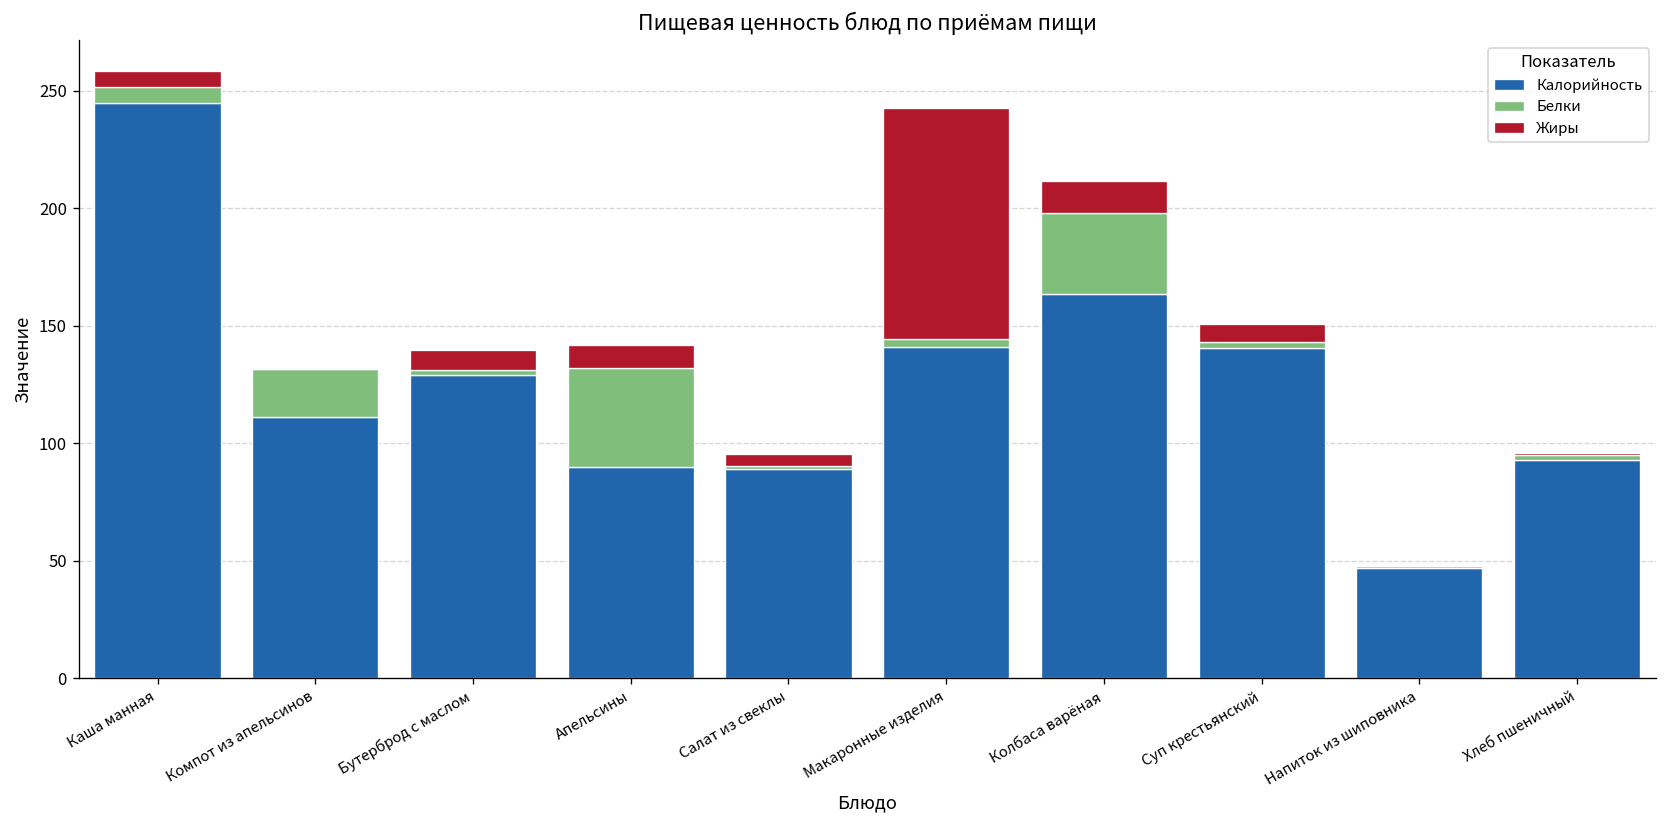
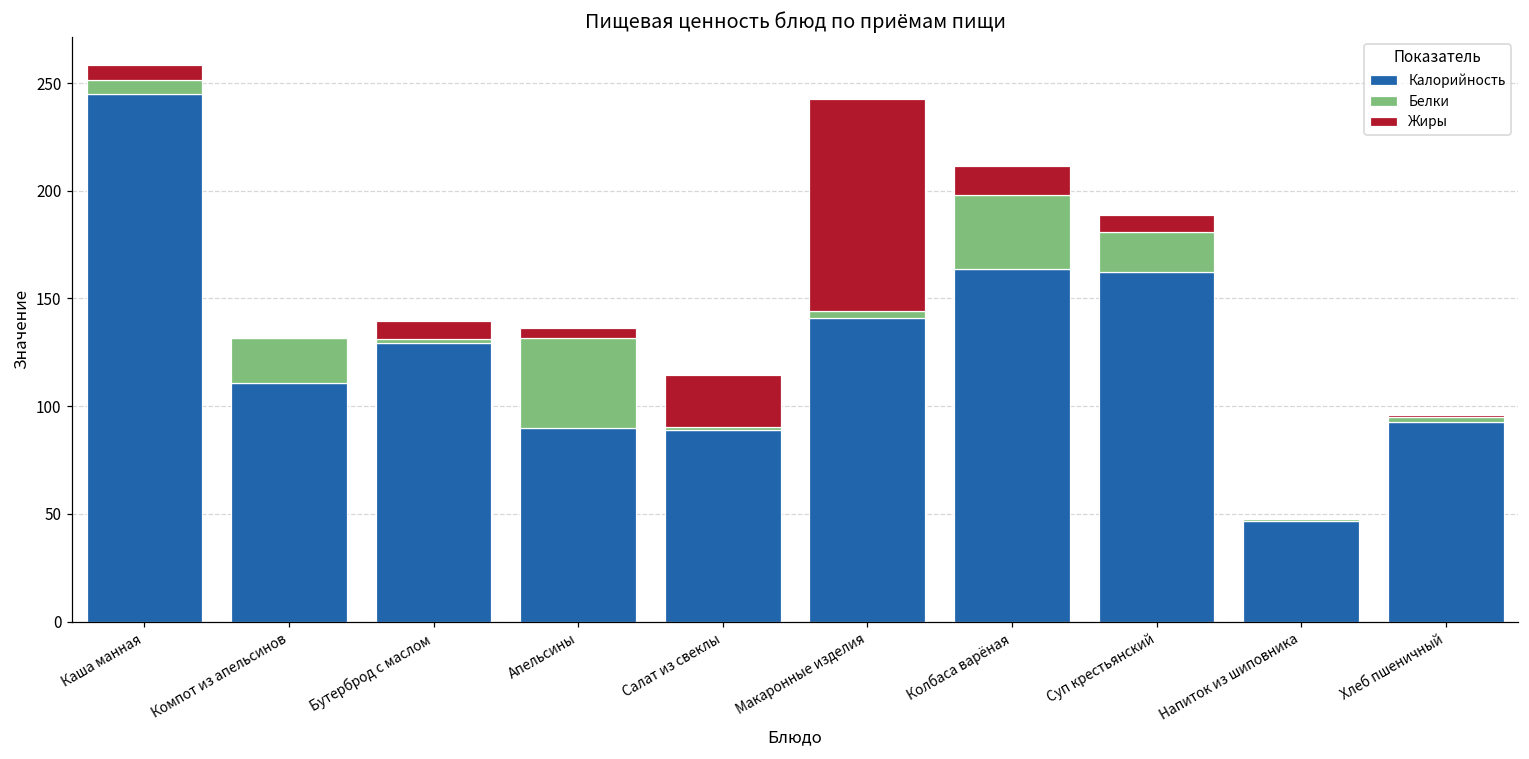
Жиры, Апельсины: 10 -> 4
Жиры, Салат из свеклы: 5 -> 24
Калорийность, Суп крестьянский: 141 -> 162
Белки, Суп крестьянский: 2 -> 19
